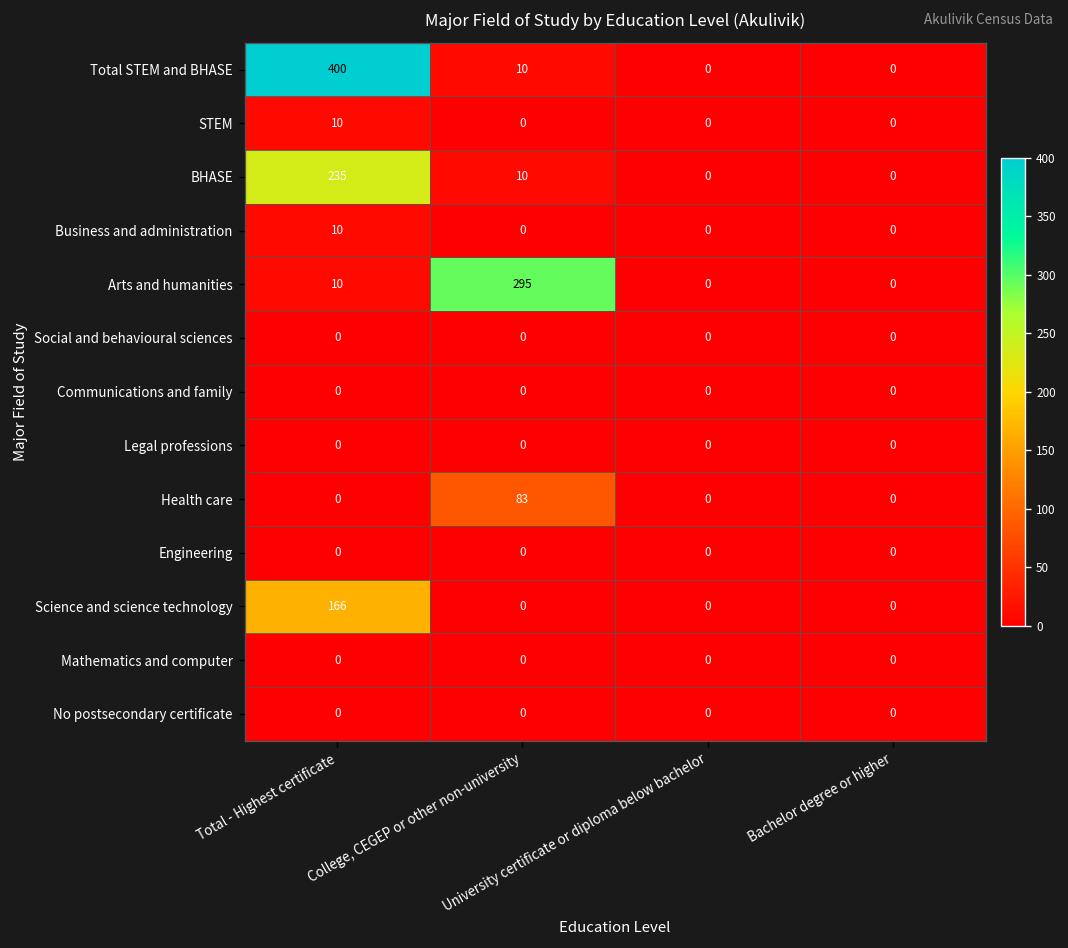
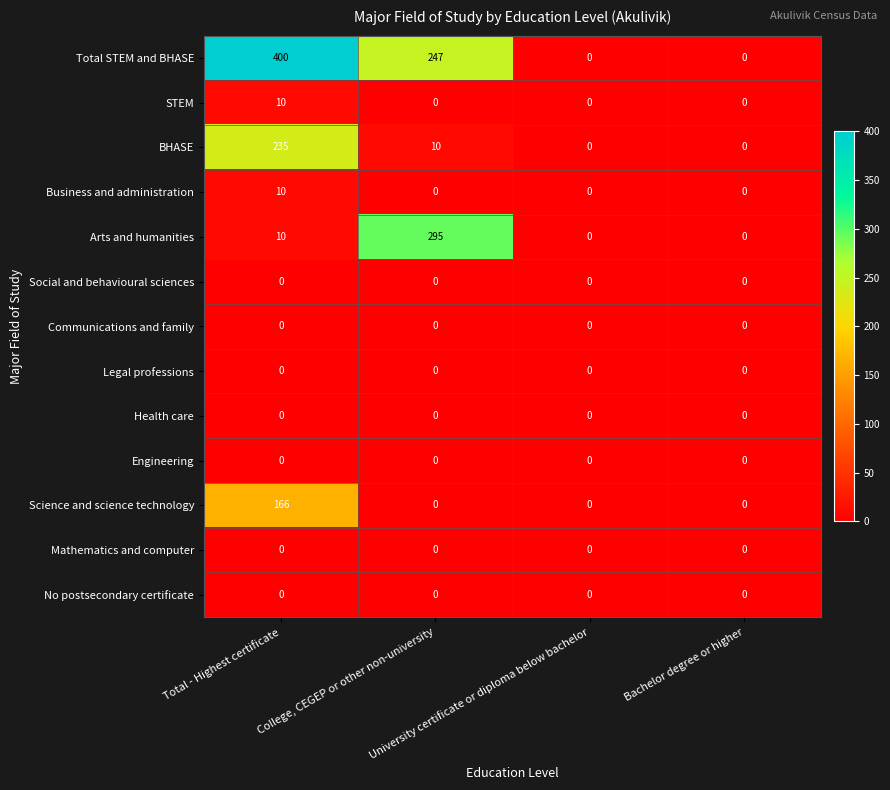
Total STEM and BHASE, College, CEGEP or other non-university: 10 -> 247
Health care, College, CEGEP or other non-university: 83 -> 0
